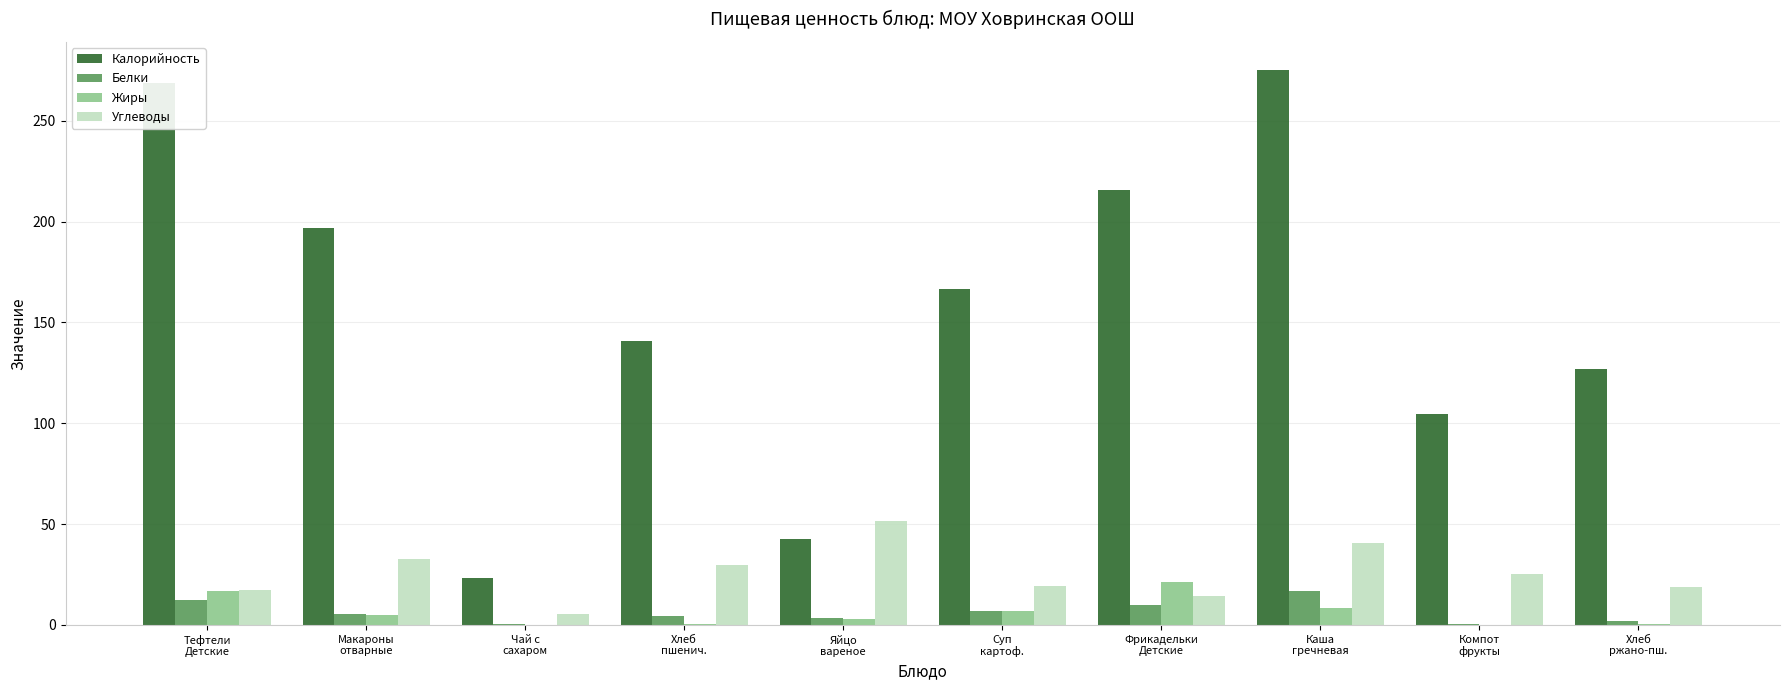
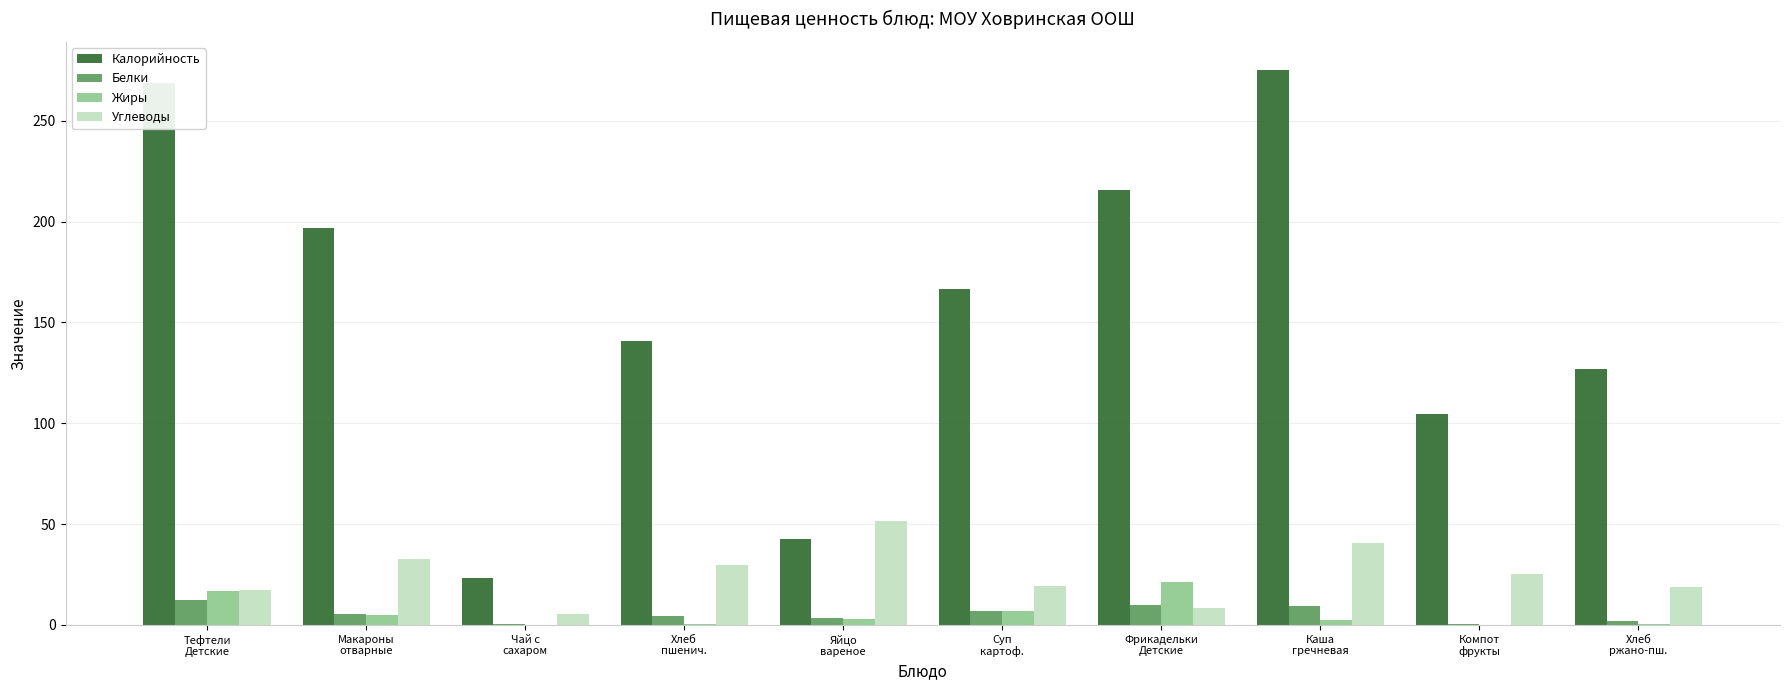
Углеводы, Фрикадельки Детские: 14 -> 8
Белки, Каша гречневая: 17 -> 9
Жиры, Каша гречневая: 8 -> 2
